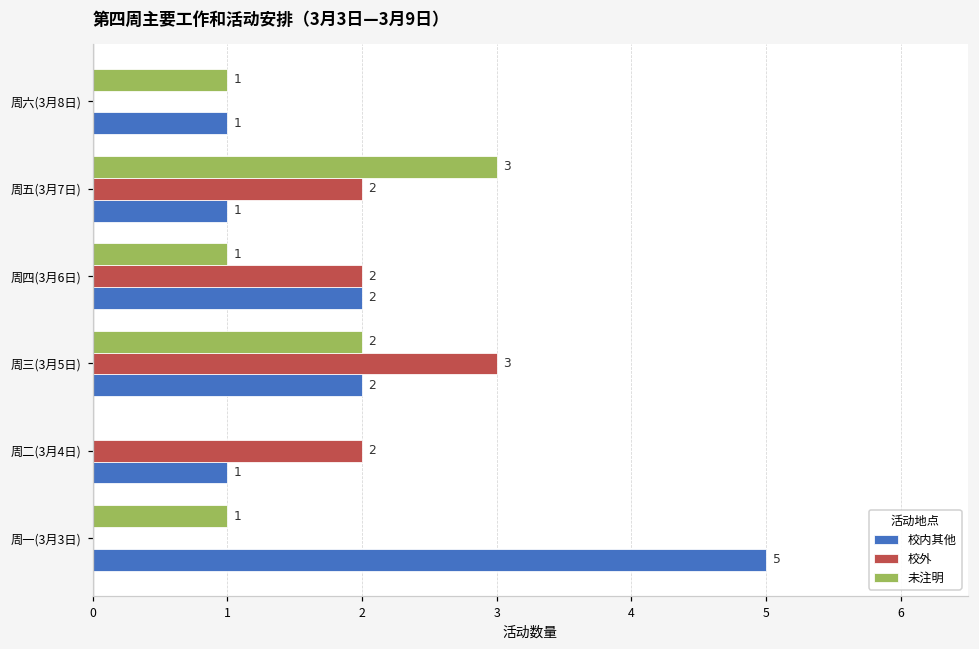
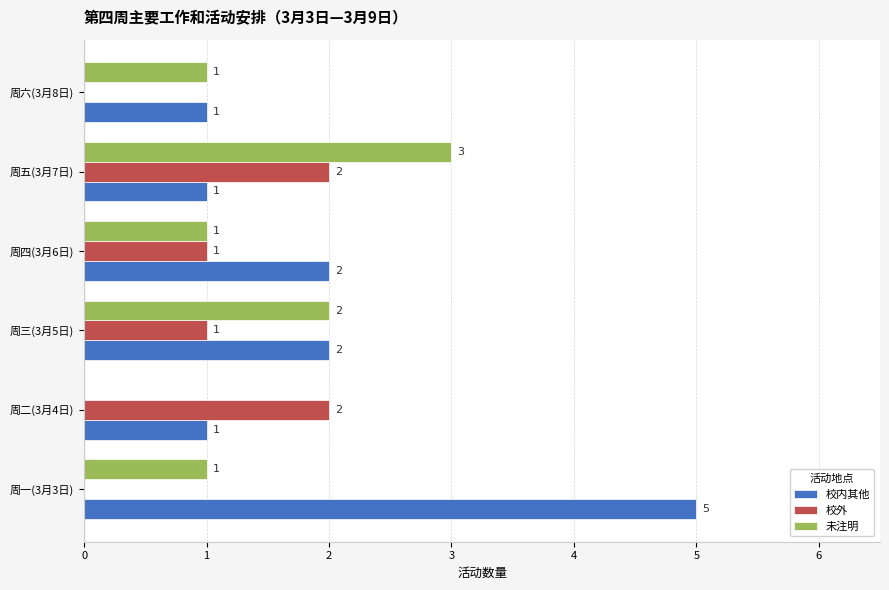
校外, 周四(3月6日): 2 -> 1
校外, 周三(3月5日): 3 -> 1
